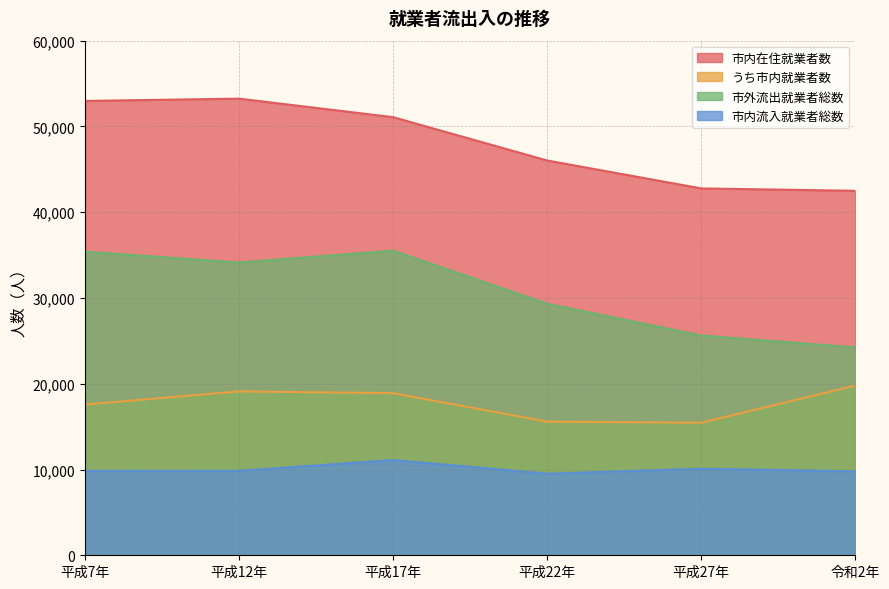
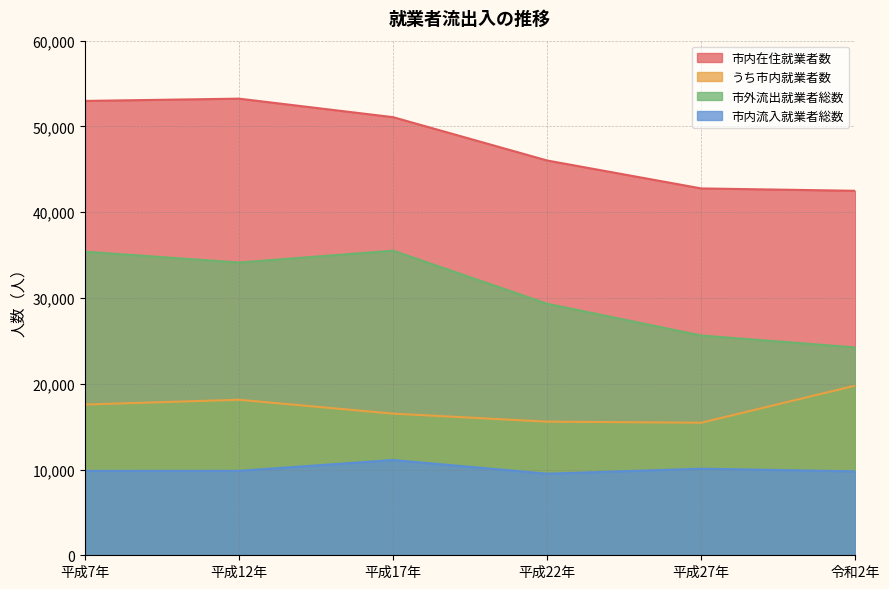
うち市内就業者数, 平成12年: 19,000 -> 18,000
うち市内就業者数, 平成17年: 19,000 -> 17,000
